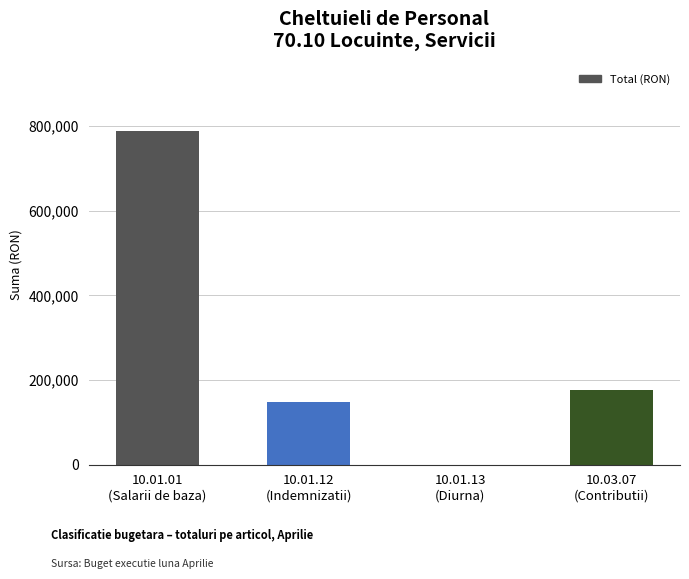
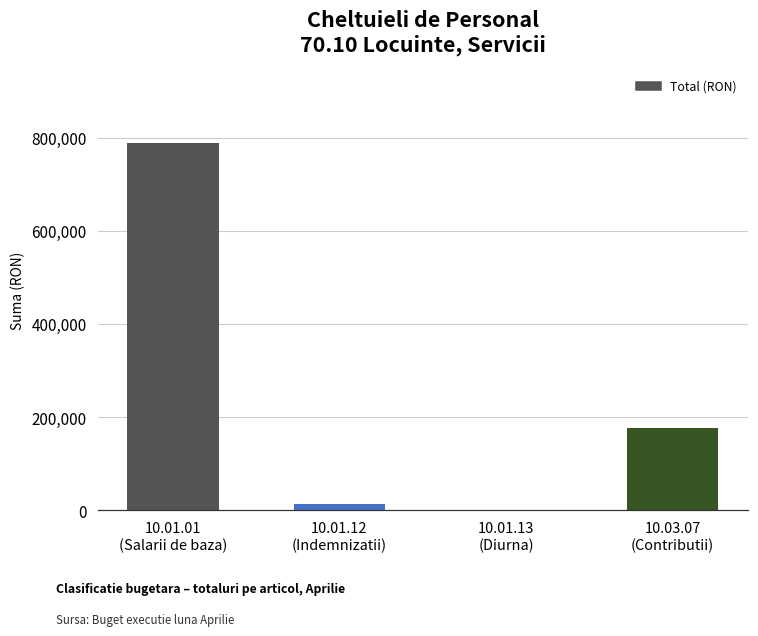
10.01.12 (Indemnizatii): 150,000 -> 10,000
